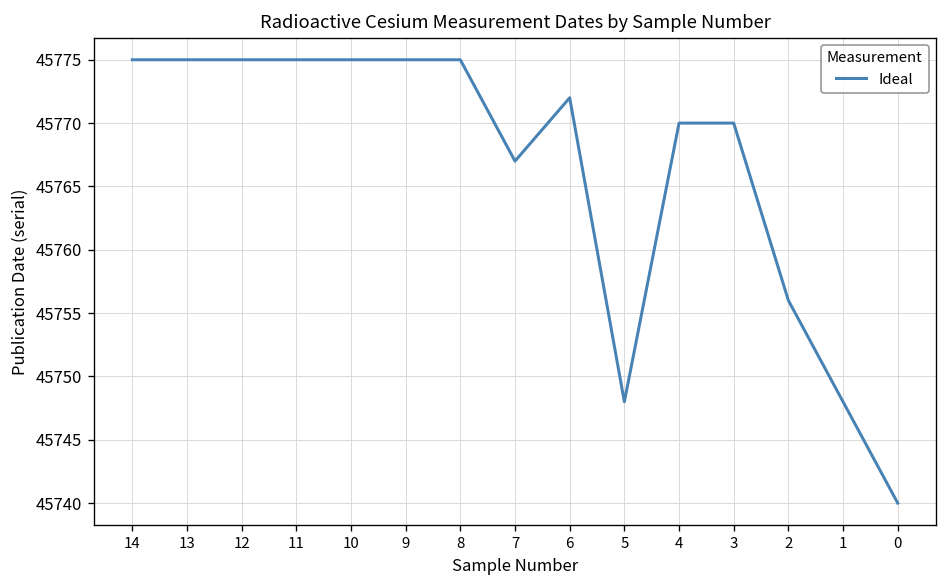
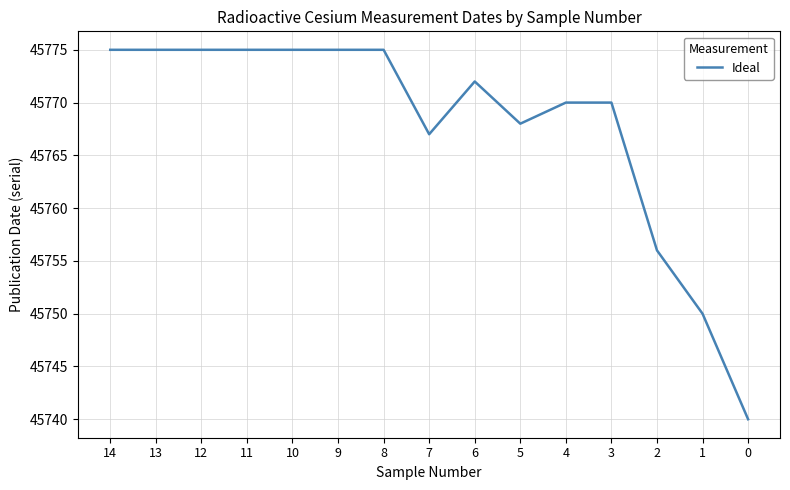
5: 45748 -> 45768
1: 45748 -> 45750
